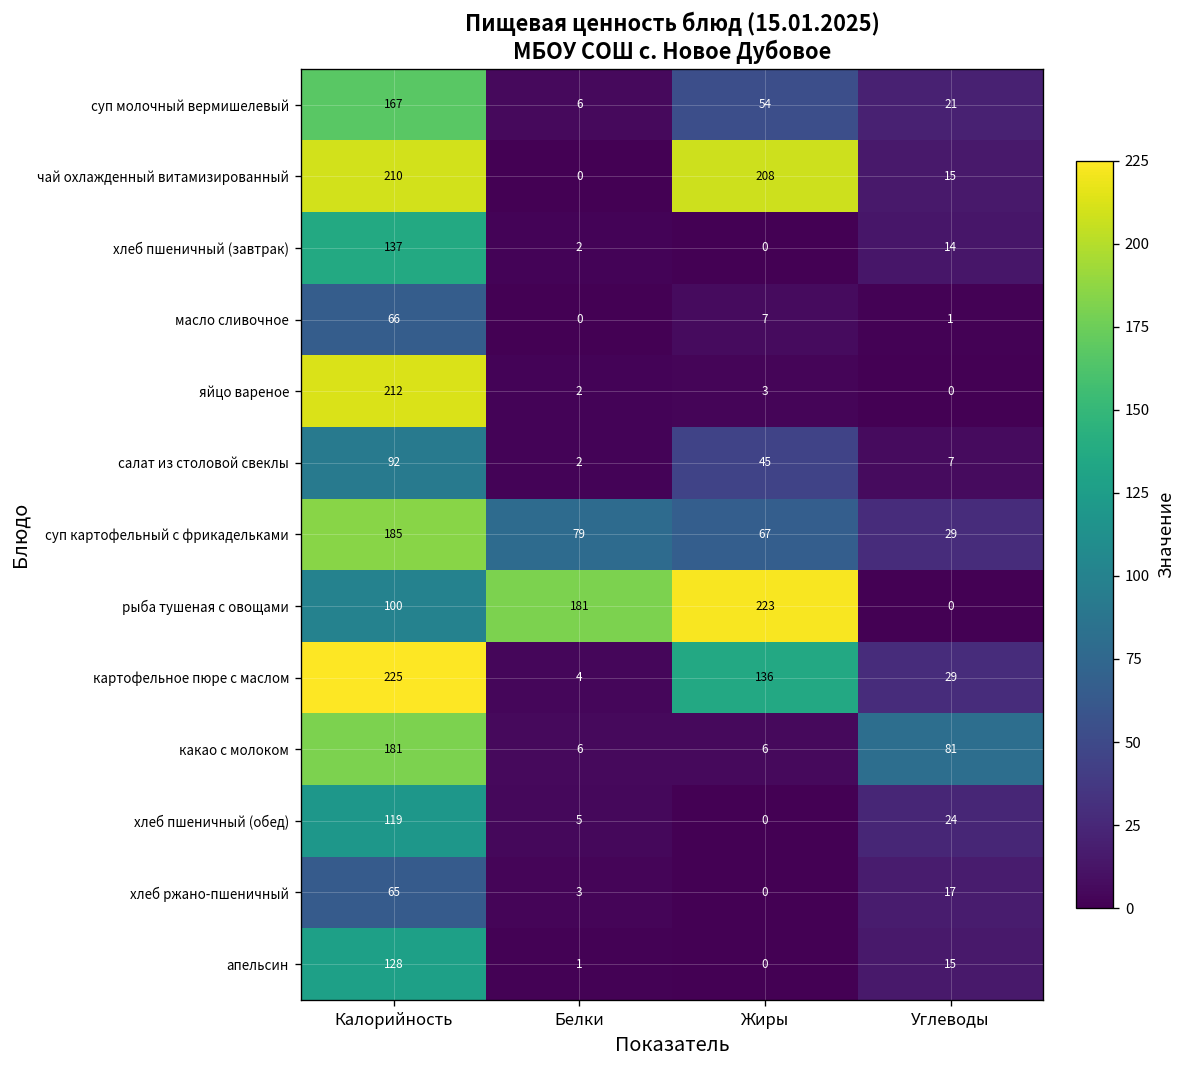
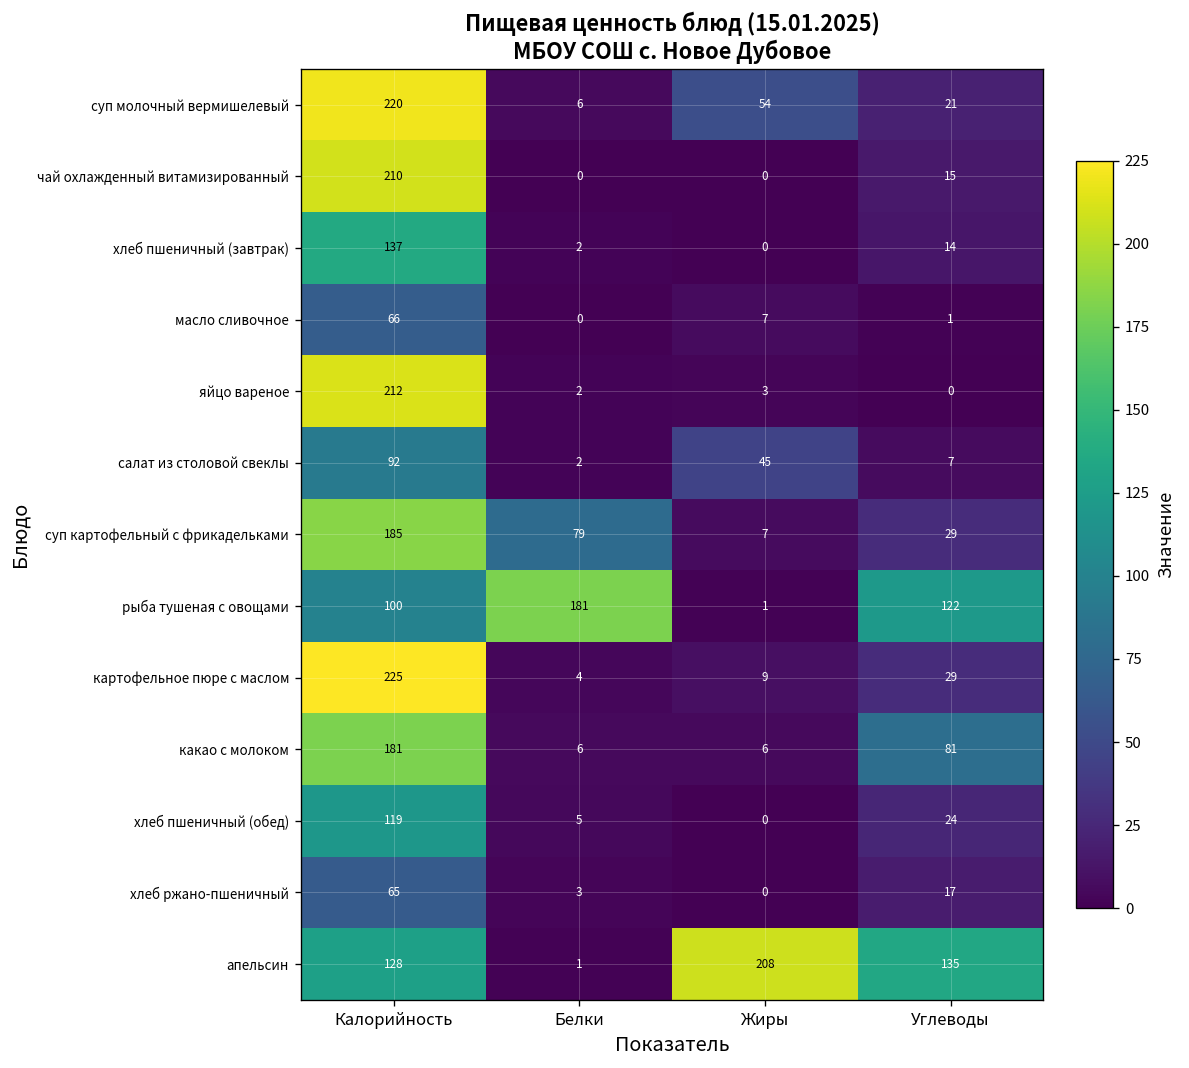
суп молочный вермишелевый, Калорийность: 167 -> 220
чай охлажденный витамизированный, Жиры: 208 -> 0
суп картофельный с фрикадельками, Жиры: 67 -> 7
рыба тушеная с овощами, Жиры: 223 -> 1
рыба тушеная с овощами, Углеводы: 0 -> 122
картофельное пюре с маслом, Жиры: 136 -> 9
апельсин, Жиры: 0 -> 208
апельсин, Углеводы: 15 -> 135
